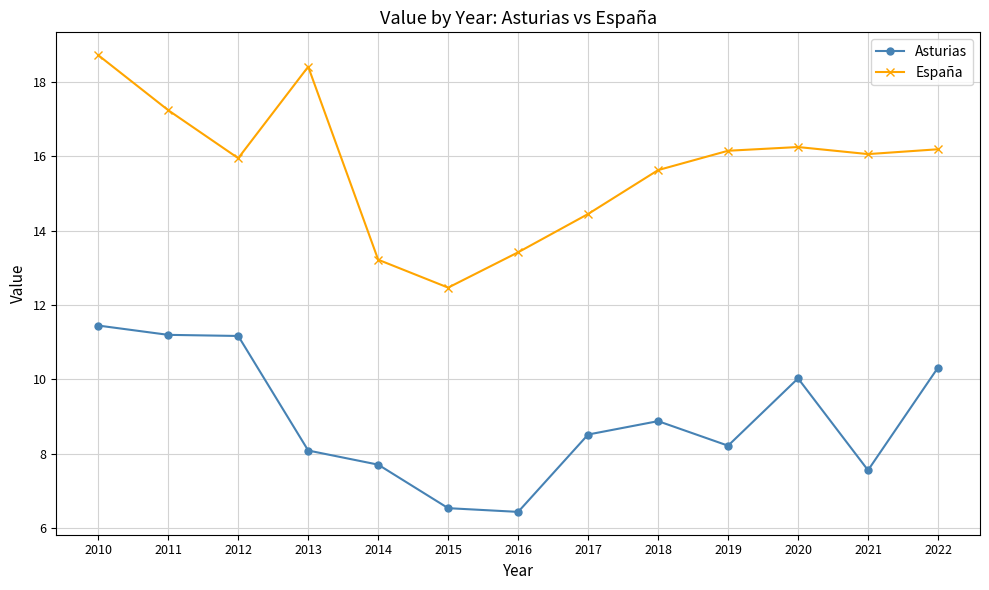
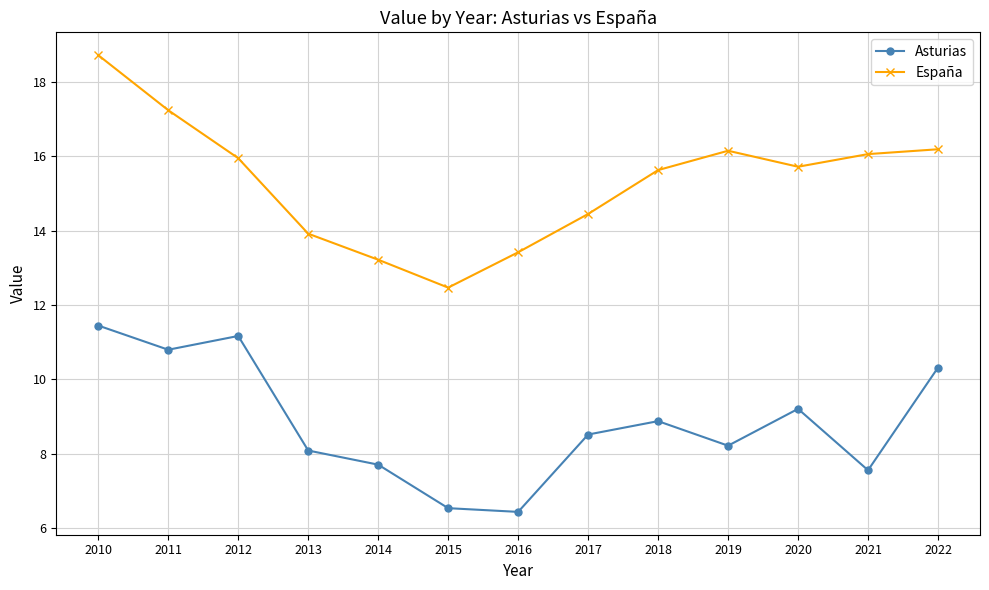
Asturias, 2011: 11.2 -> 10.8
España, 2013: 18.4 -> 13.9
Asturias, 2020: 10.0 -> 9.2
España, 2020: 16.3 -> 15.7
